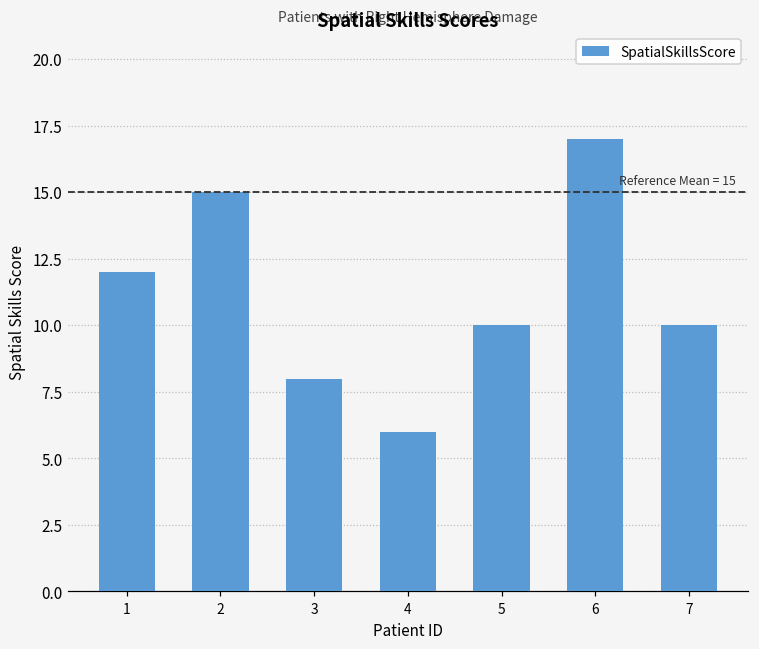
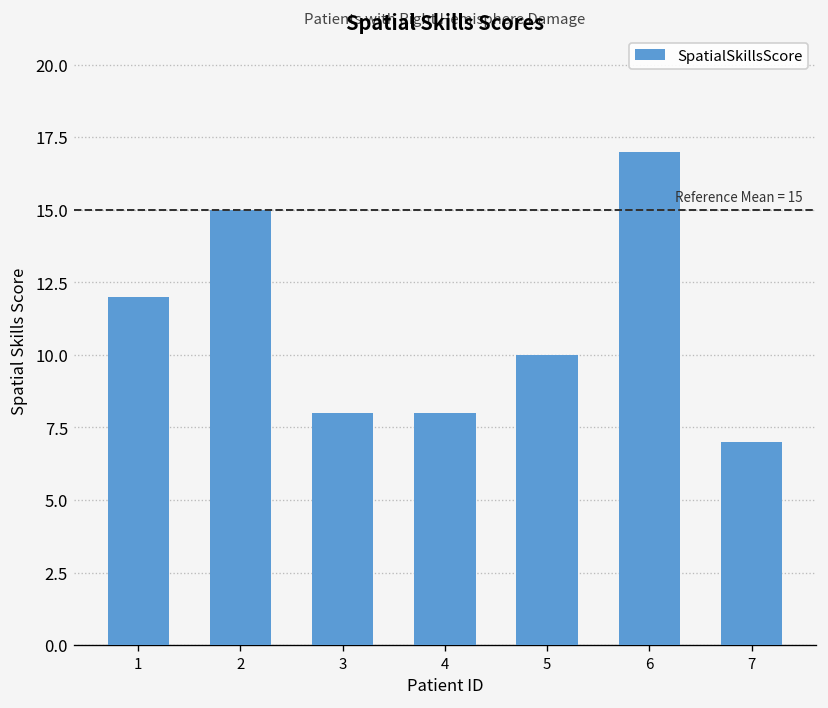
4: 6 -> 8
7: 10 -> 7
